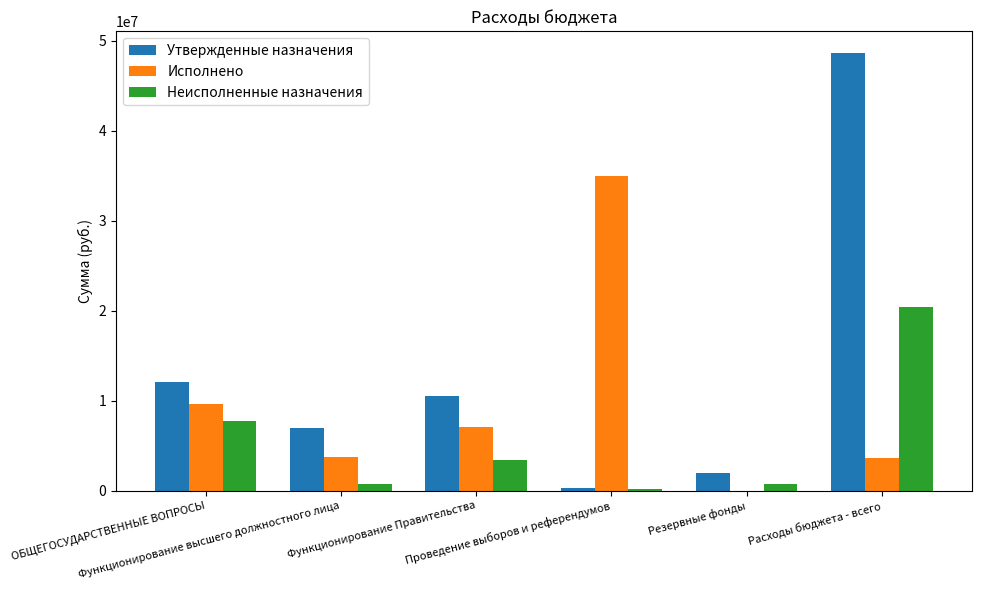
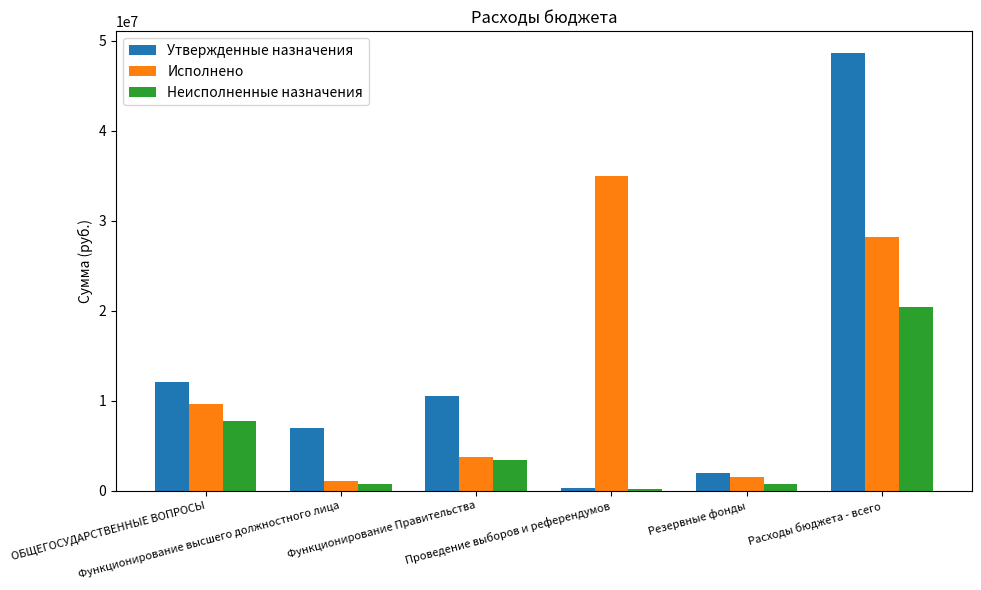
Исполнено, Функционирование высшего должностного лица: 4000000 -> 1000000
Исполнено, Функционирование Правительства: 7000000 -> 4000000
Исполнено, Резервные фонды: 0 -> 1000000
Исполнено, Расходы бюджета - всего: 4000000 -> 28000000
